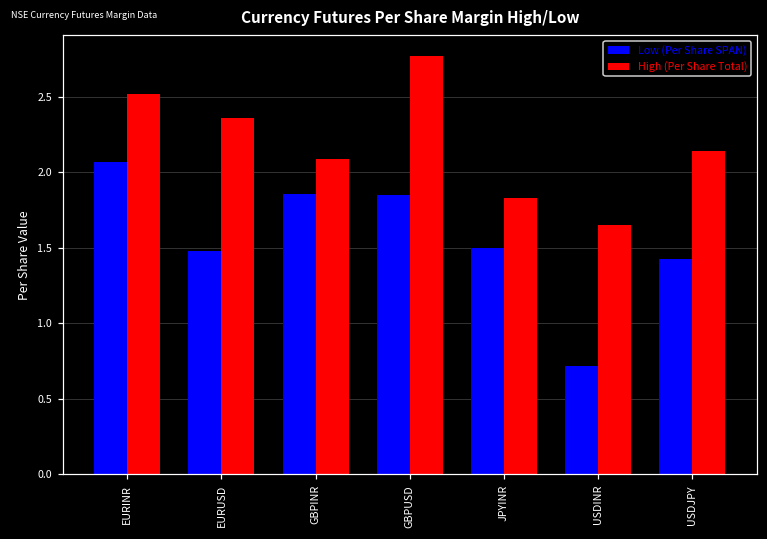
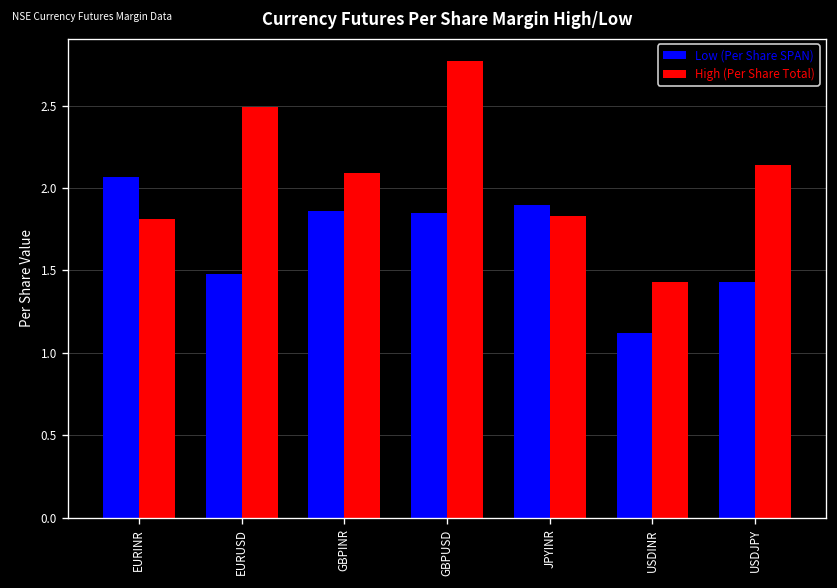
High (Per Share Total), EURINR: 2.52 -> 1.81
High (Per Share Total), EURUSD: 2.36 -> 2.49
Low (Per Share SPAN), JPYINR: 1.5 -> 1.9
Low (Per Share SPAN), USDINR: 0.72 -> 1.12
High (Per Share Total), USDINR: 1.65 -> 1.43
